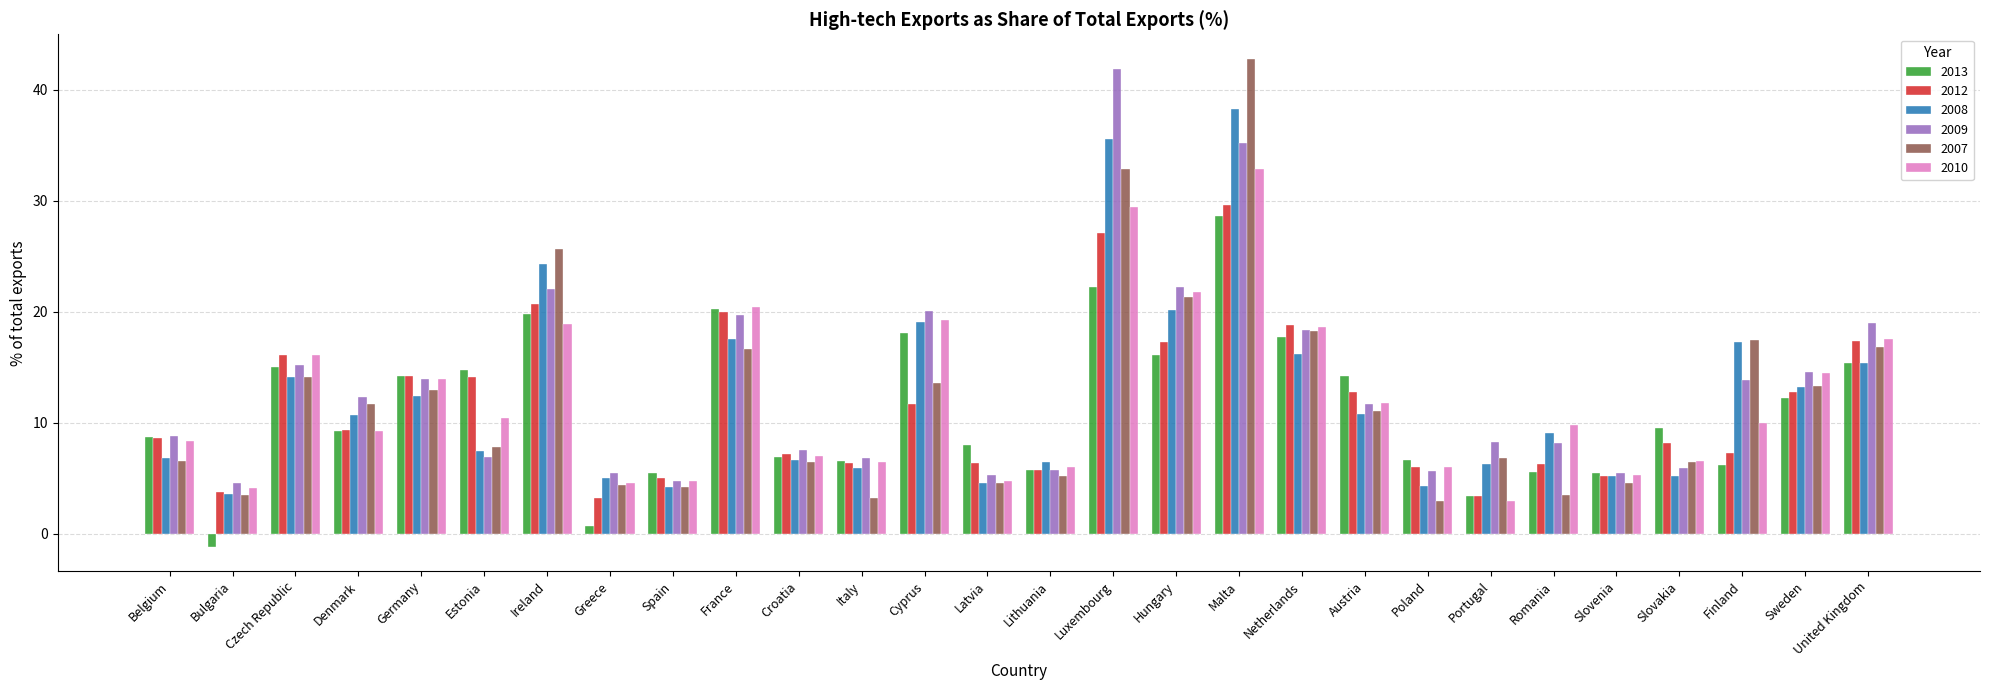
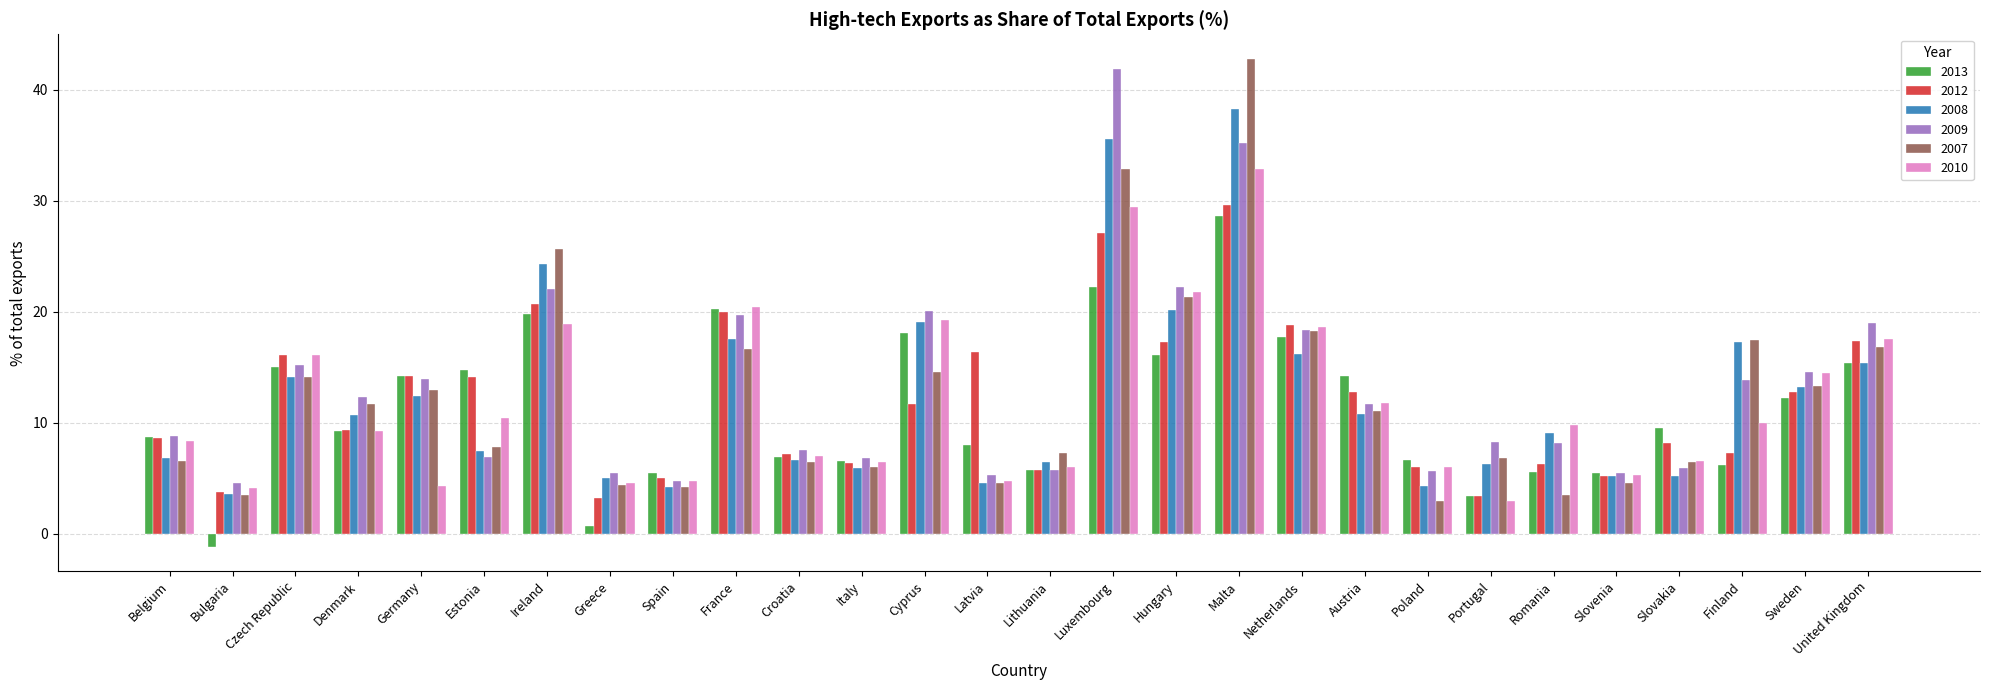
2010, Germany: 14.0 -> 4.3
2007, Italy: 3.2 -> 6.0
2007, Cyprus: 13.6 -> 14.6
2012, Latvia: 6.4 -> 16.4
2007, Lithuania: 5.2 -> 7.3
